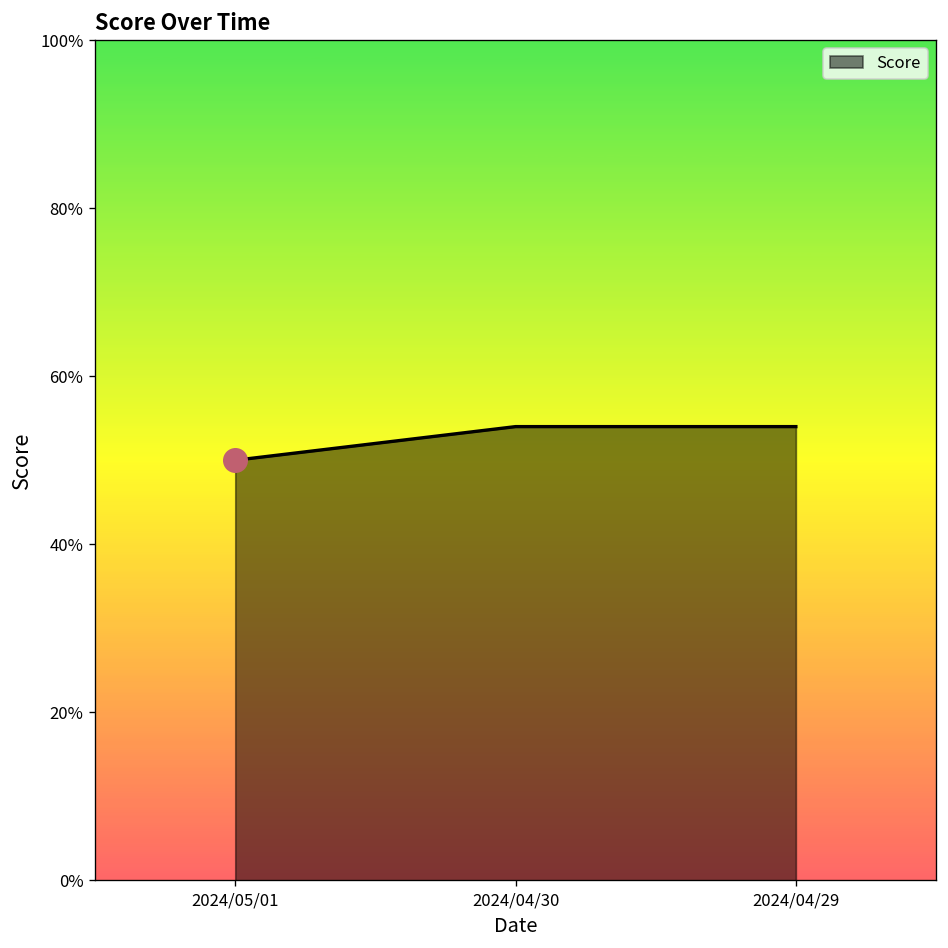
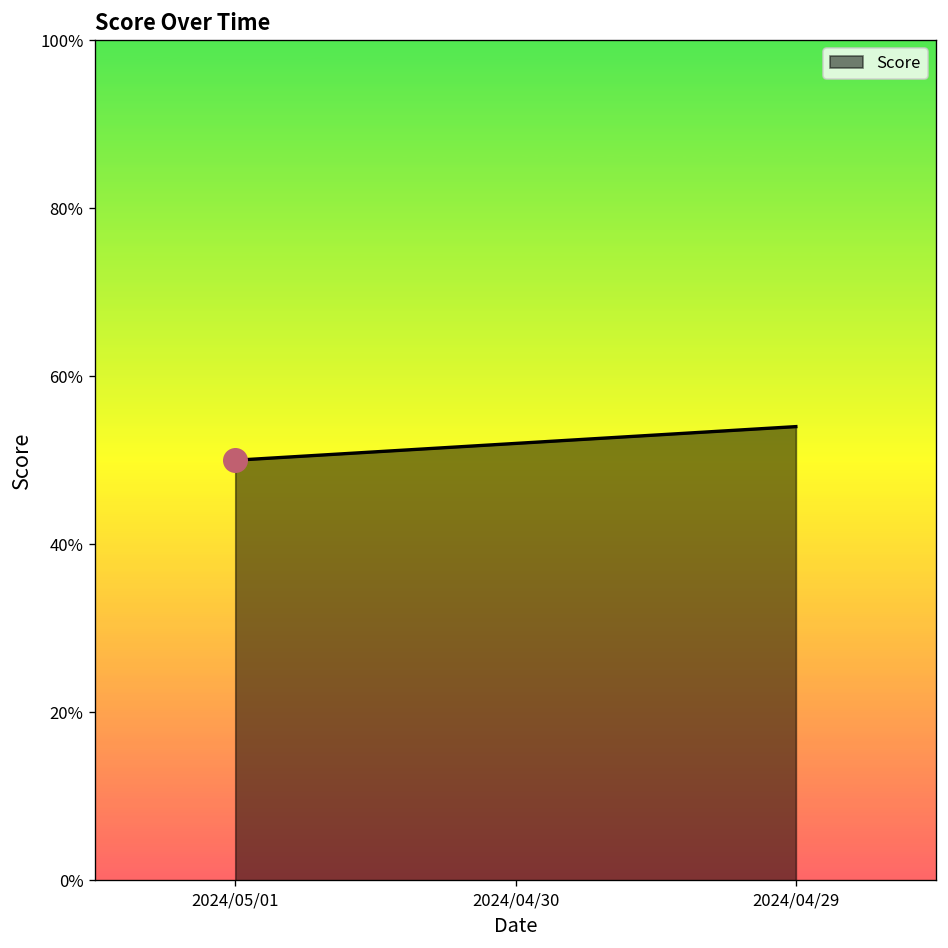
Score, 2024/04/30: 54% -> 52%
